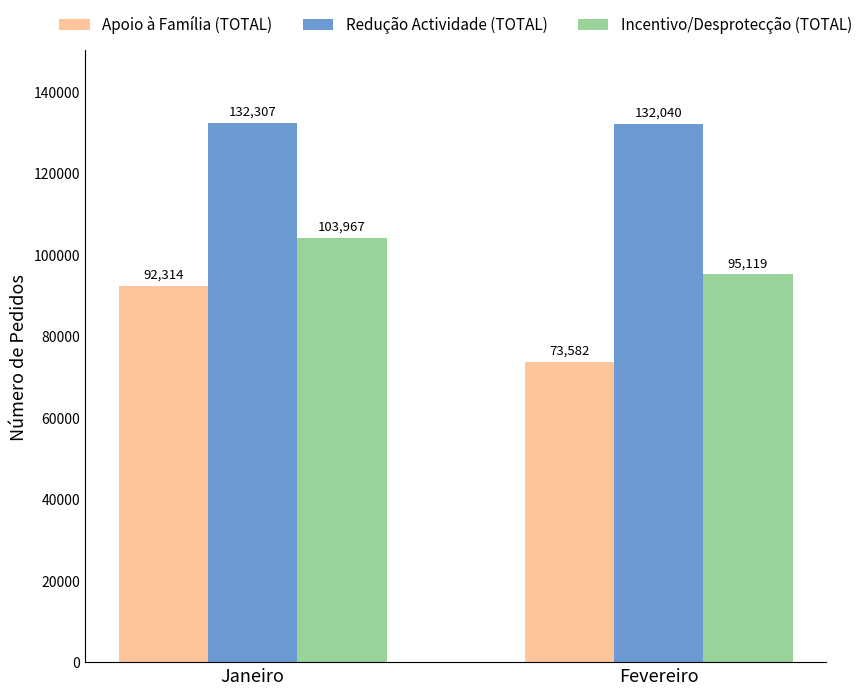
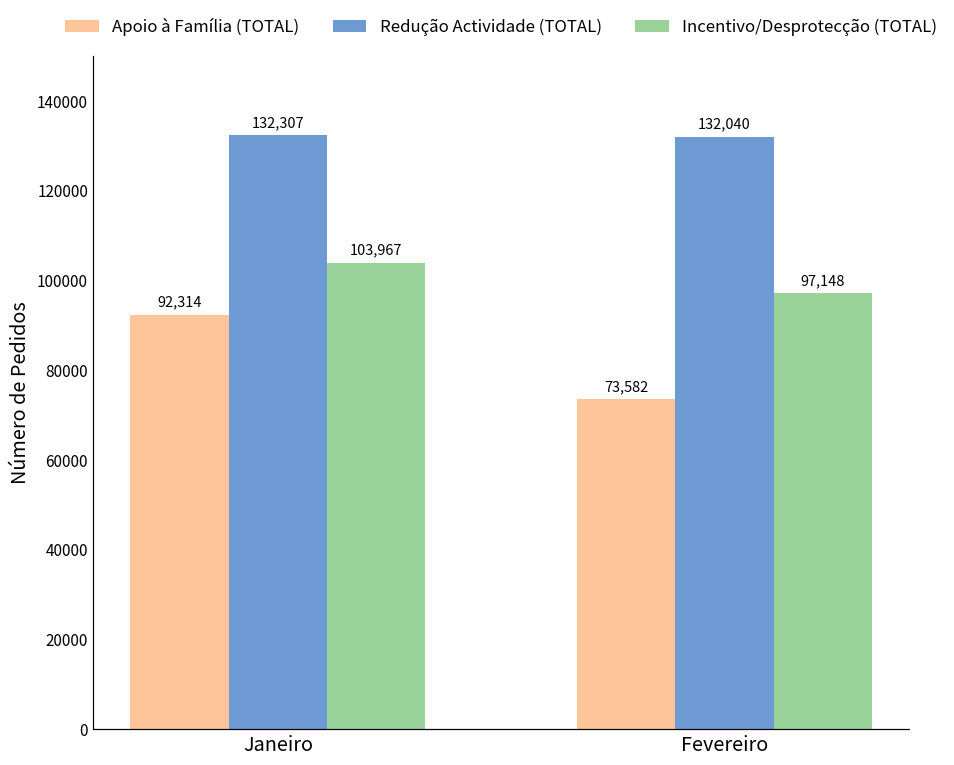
Incentivo/Desprotecção (TOTAL), Fevereiro: 95,119 -> 97,148
